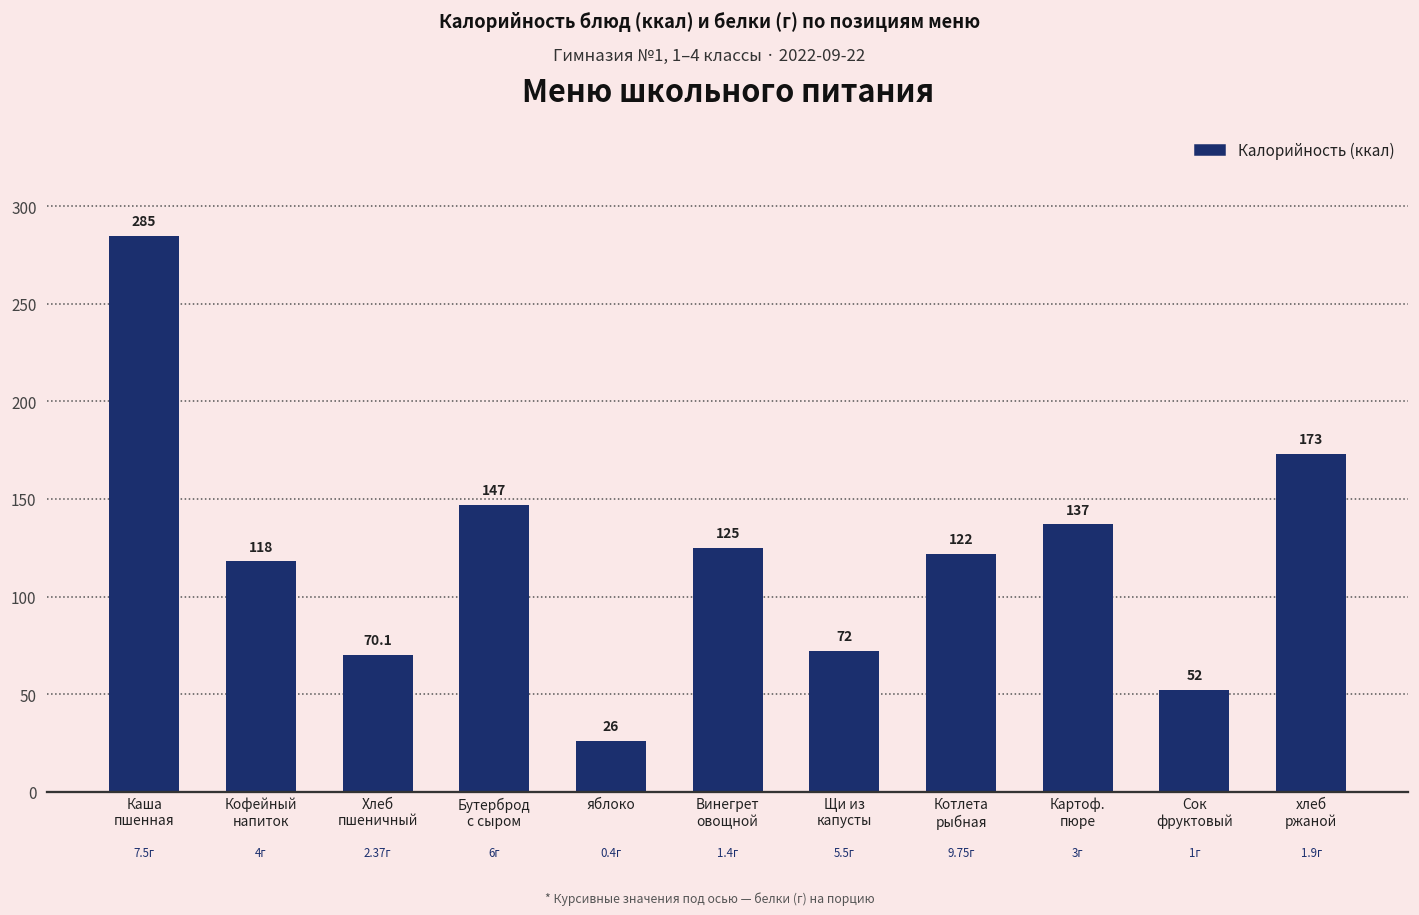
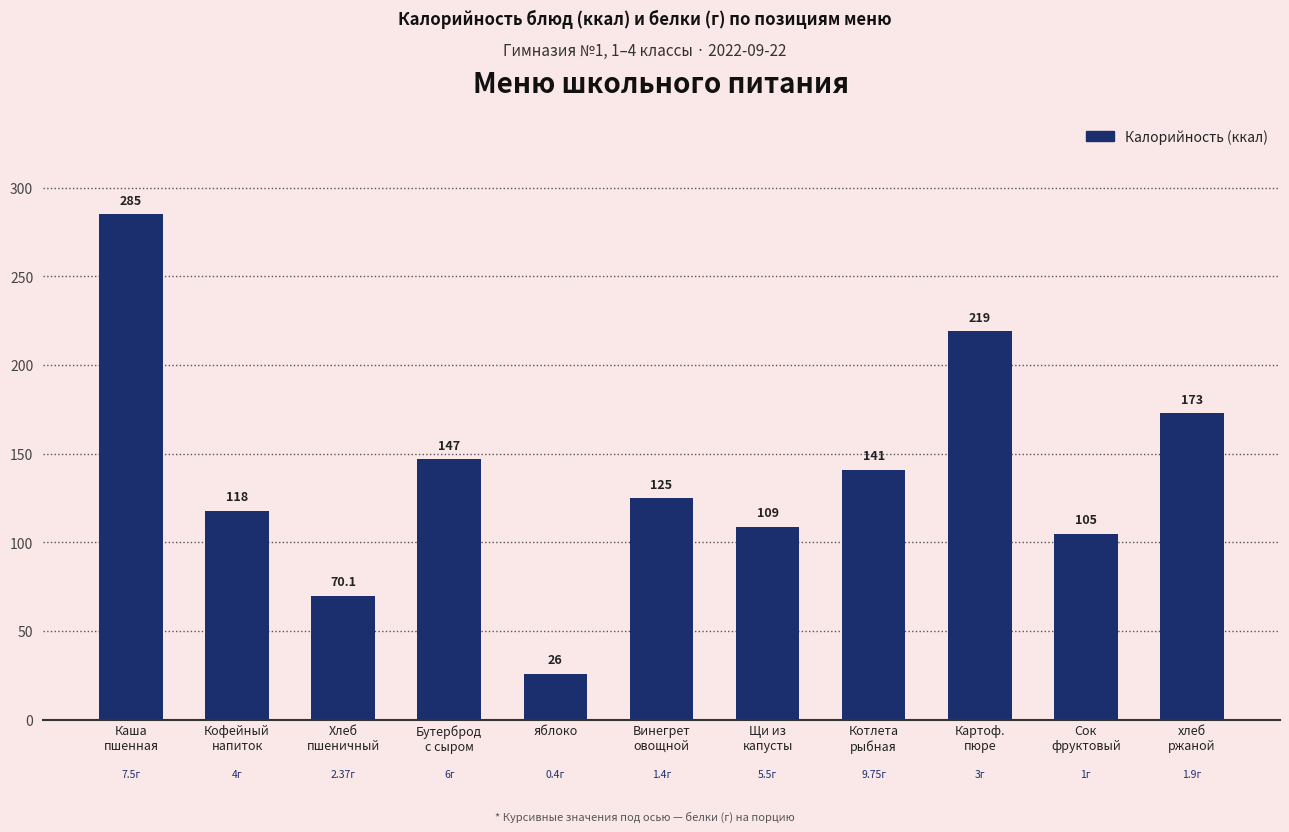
Щи из капусты: 72 -> 109
Котлета рыбная: 122 -> 141
Картоф. пюре: 137 -> 219
Сок фруктовый: 52 -> 105
